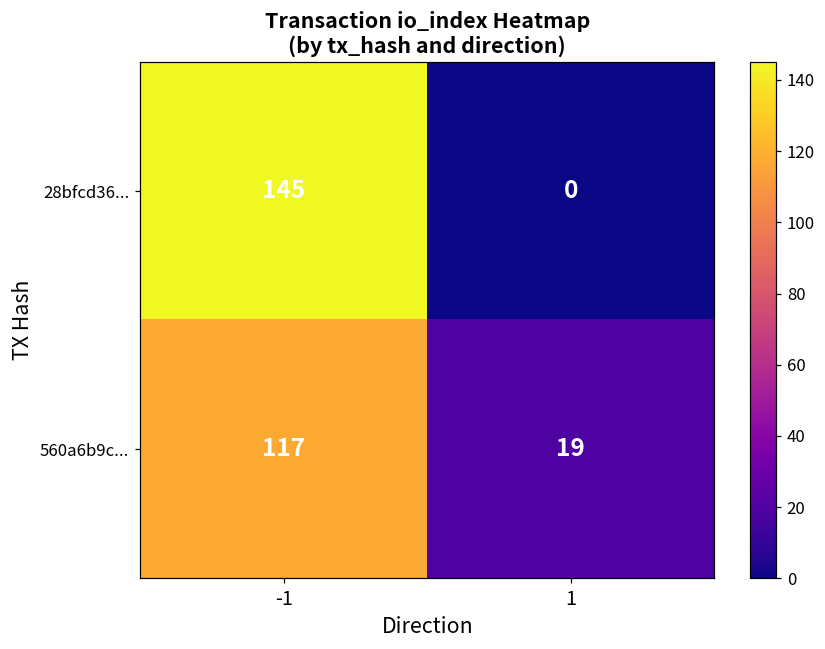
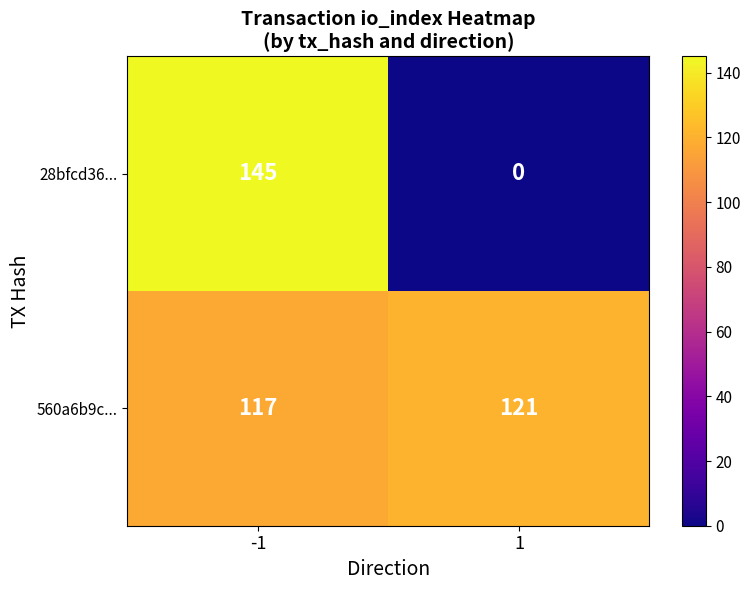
560a6b9c..., 1: 19 -> 121
